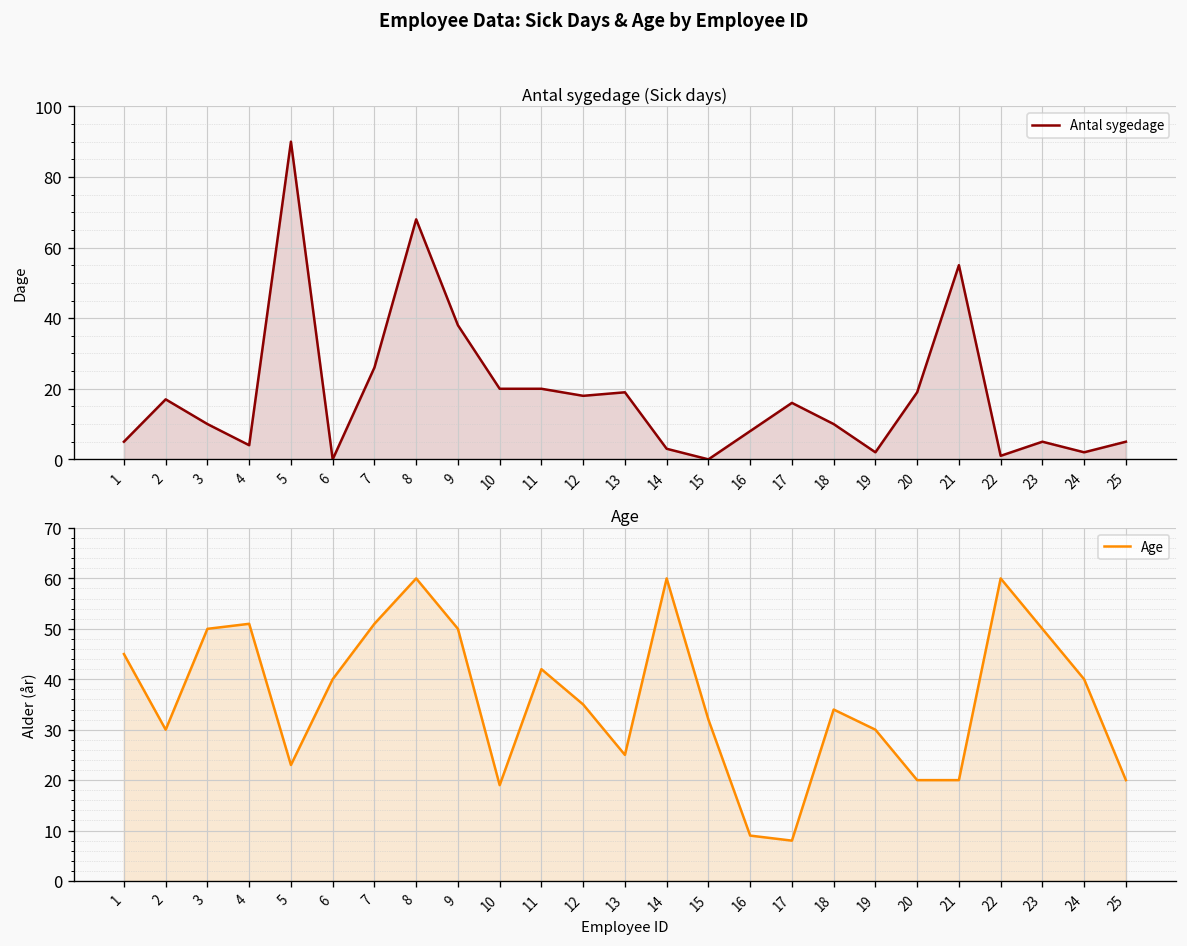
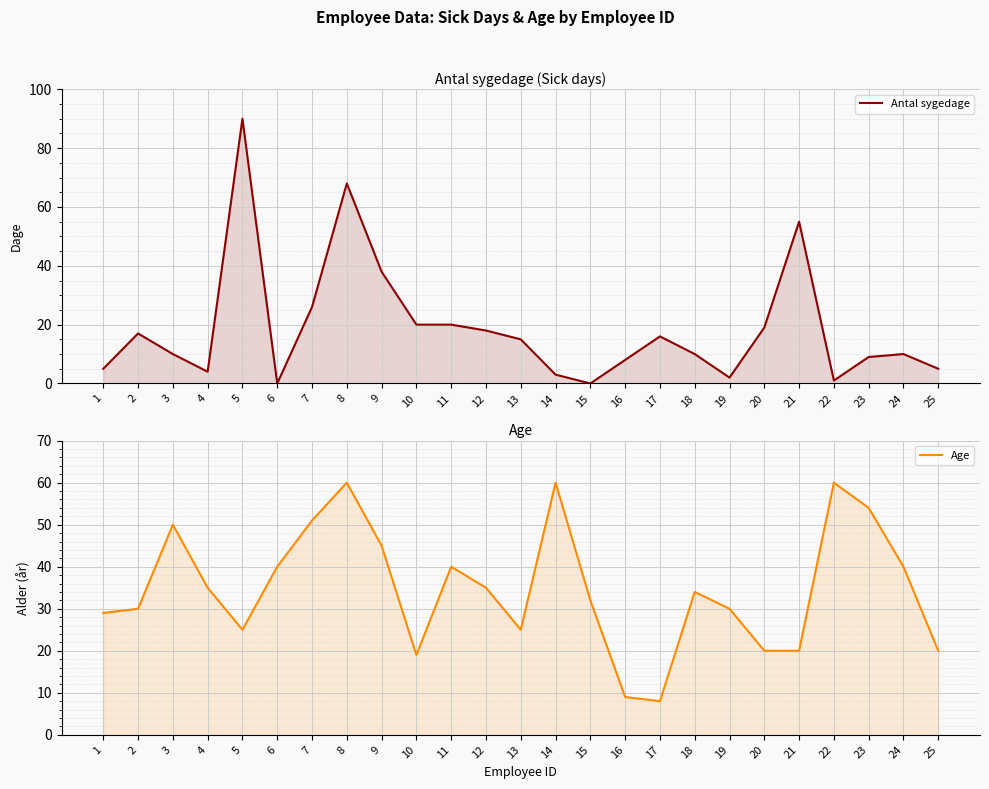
Antal sygedage (Sick days), 13: 19 -> 15
Antal sygedage (Sick days), 23: 5 -> 9
Antal sygedage (Sick days), 24: 2 -> 10
Age, 1: 45 -> 29
Age, 4: 51 -> 35
Age, 5: 23 -> 25
Age, 9: 50 -> 45
Age, 11: 42 -> 40
Age, 23: 50 -> 54
